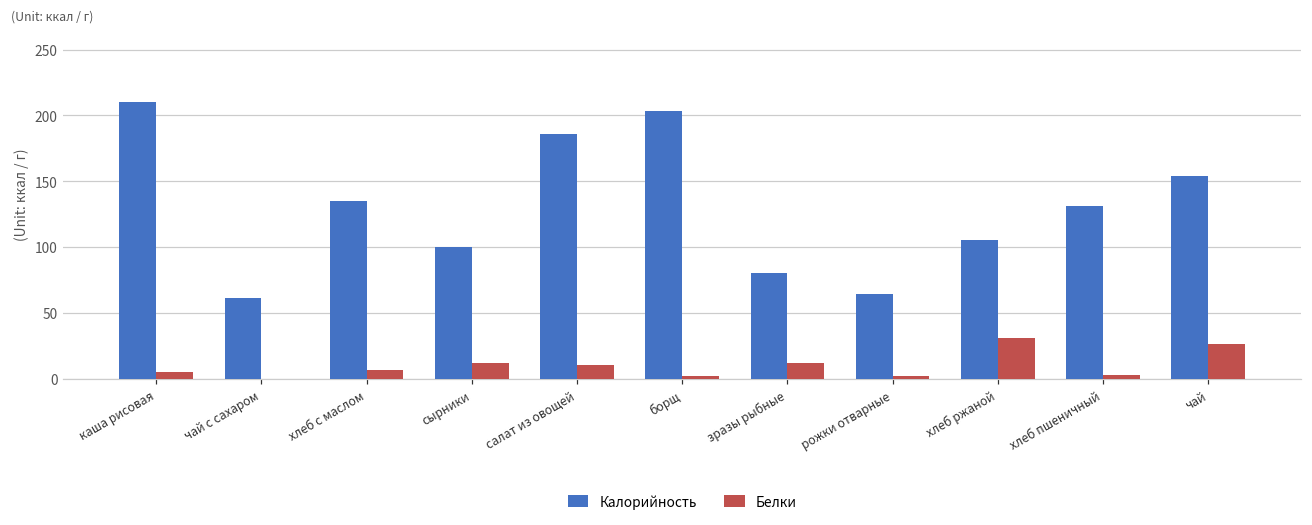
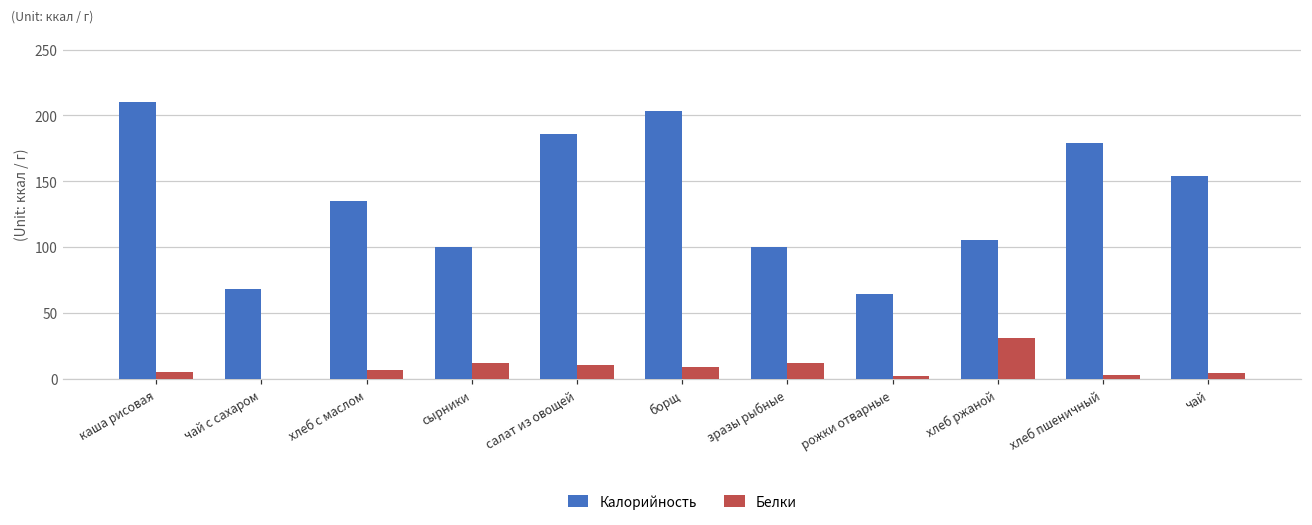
Калорийность, чай с сахаром: 62 -> 68
Белки, борщ: 2 -> 9
Калорийность, зразы рыбные: 80 -> 100
Калорийность, хлеб пшеничный: 131 -> 179
Белки, чай: 27 -> 4
